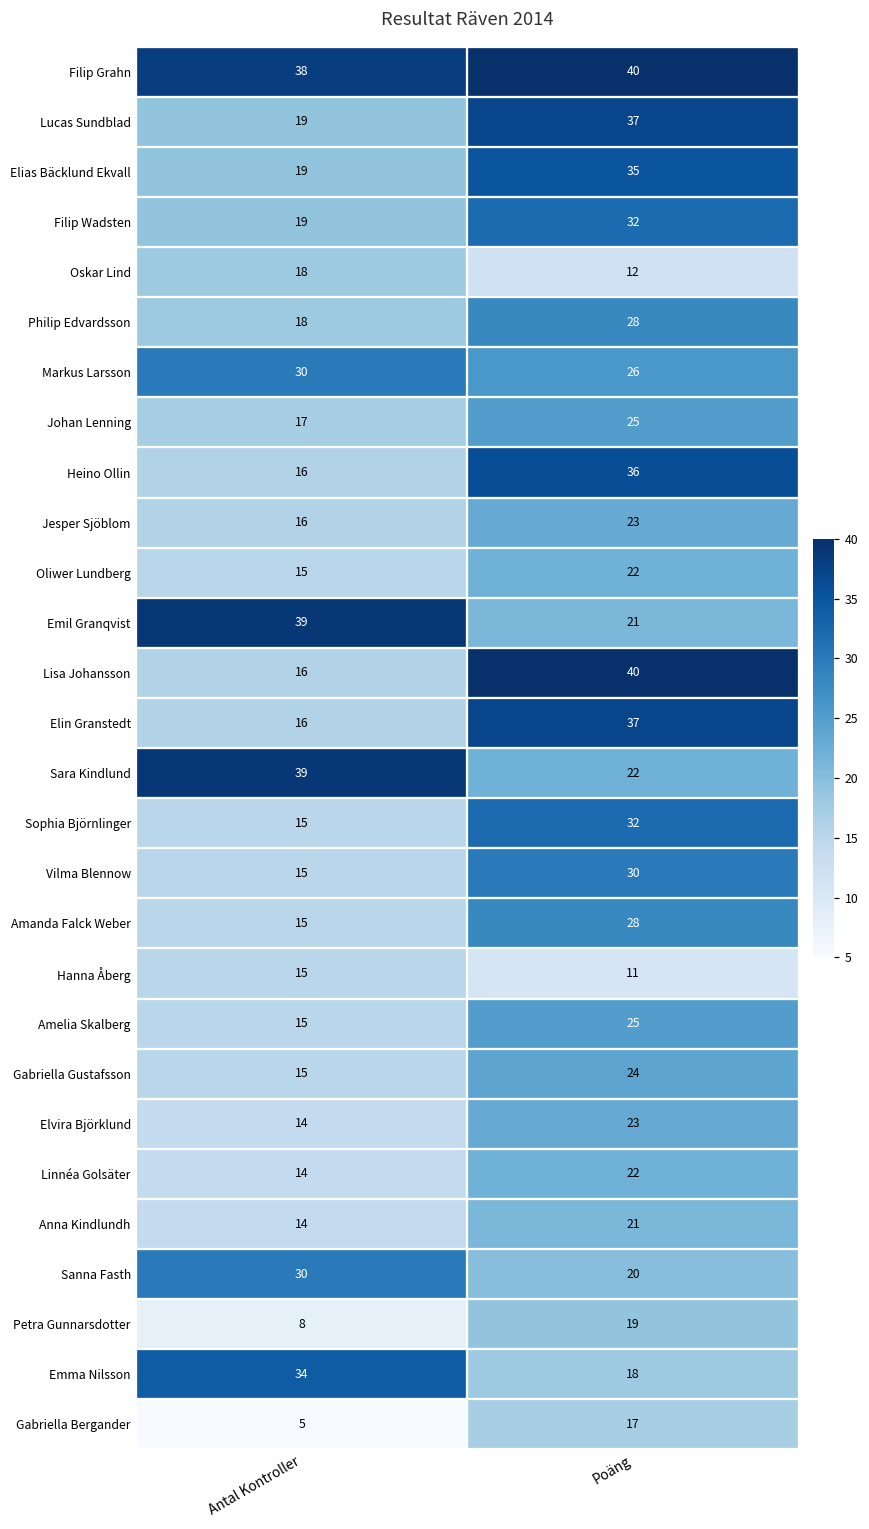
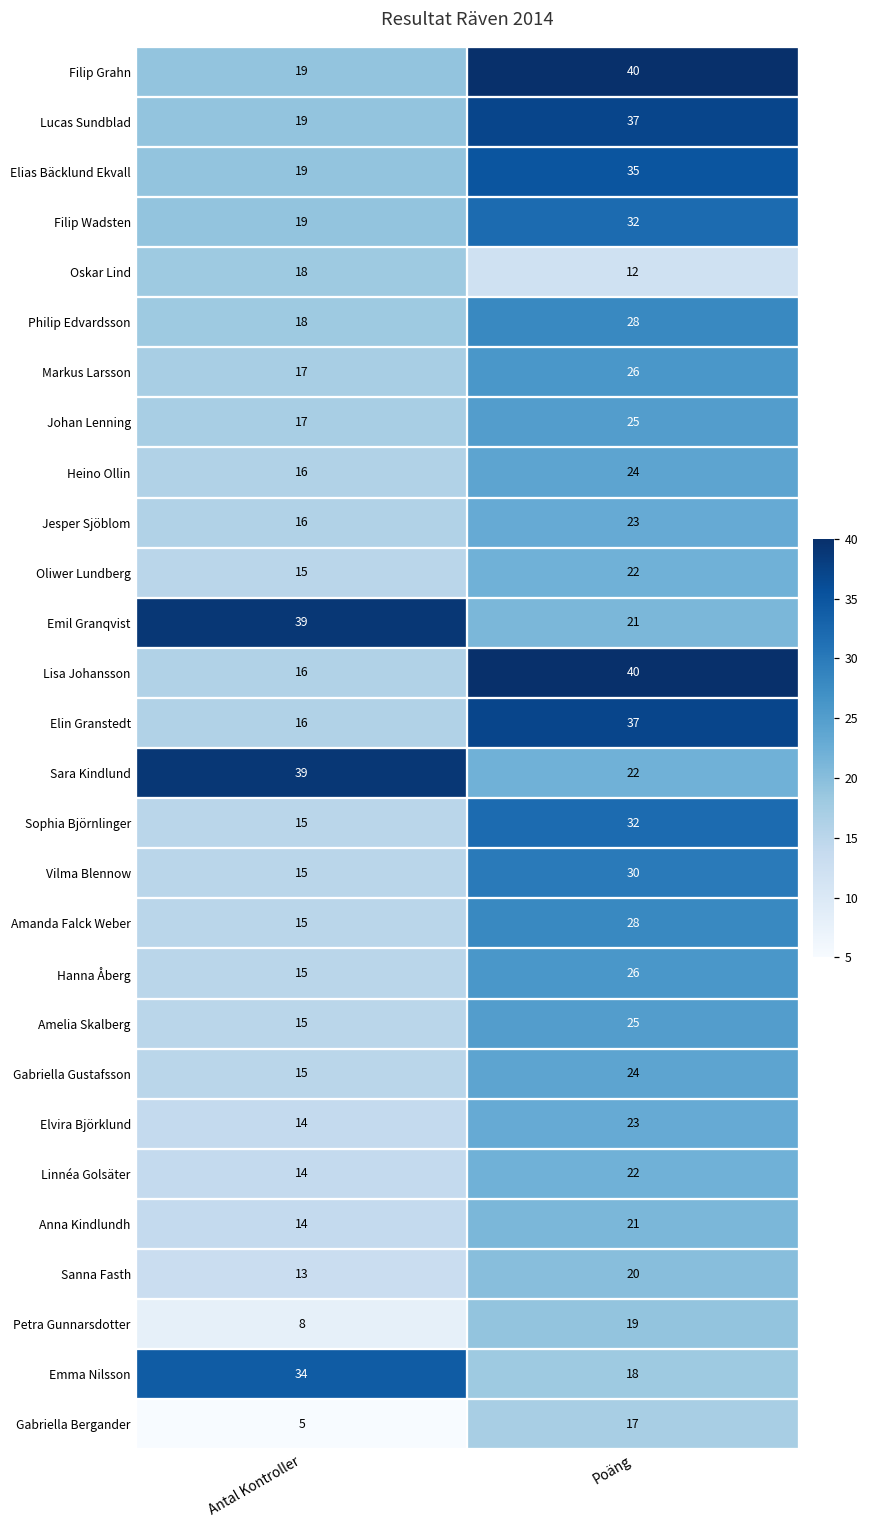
Filip Grahn, Antal Kontroller: 38 -> 19
Markus Larsson, Antal Kontroller: 30 -> 17
Heino Ollin, Poäng: 36 -> 24
Hanna Åberg, Poäng: 11 -> 26
Sanna Fasth, Antal Kontroller: 30 -> 13
